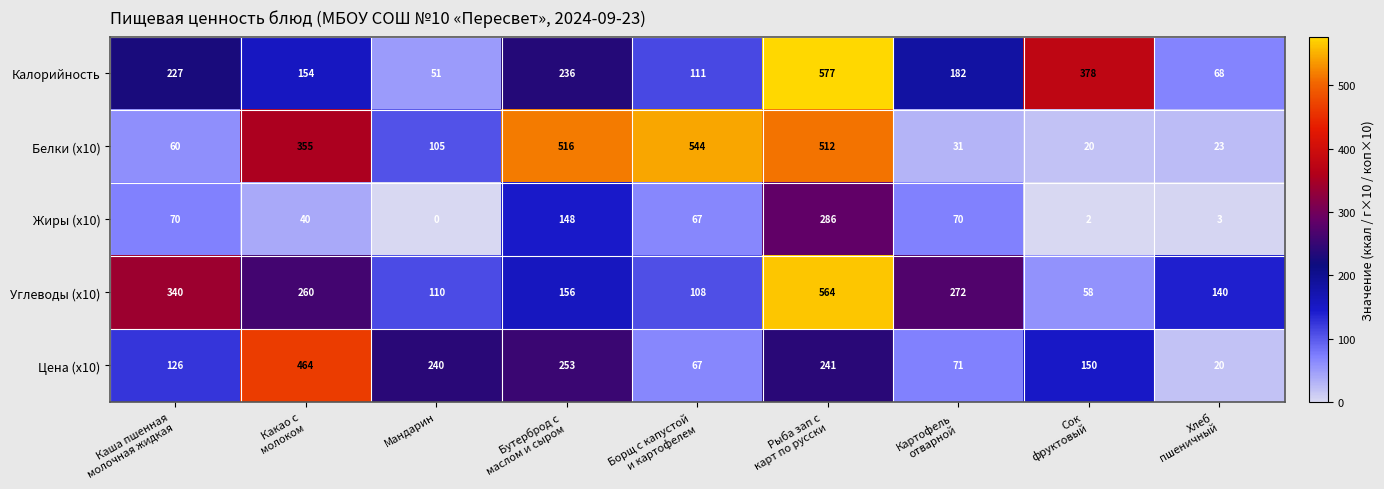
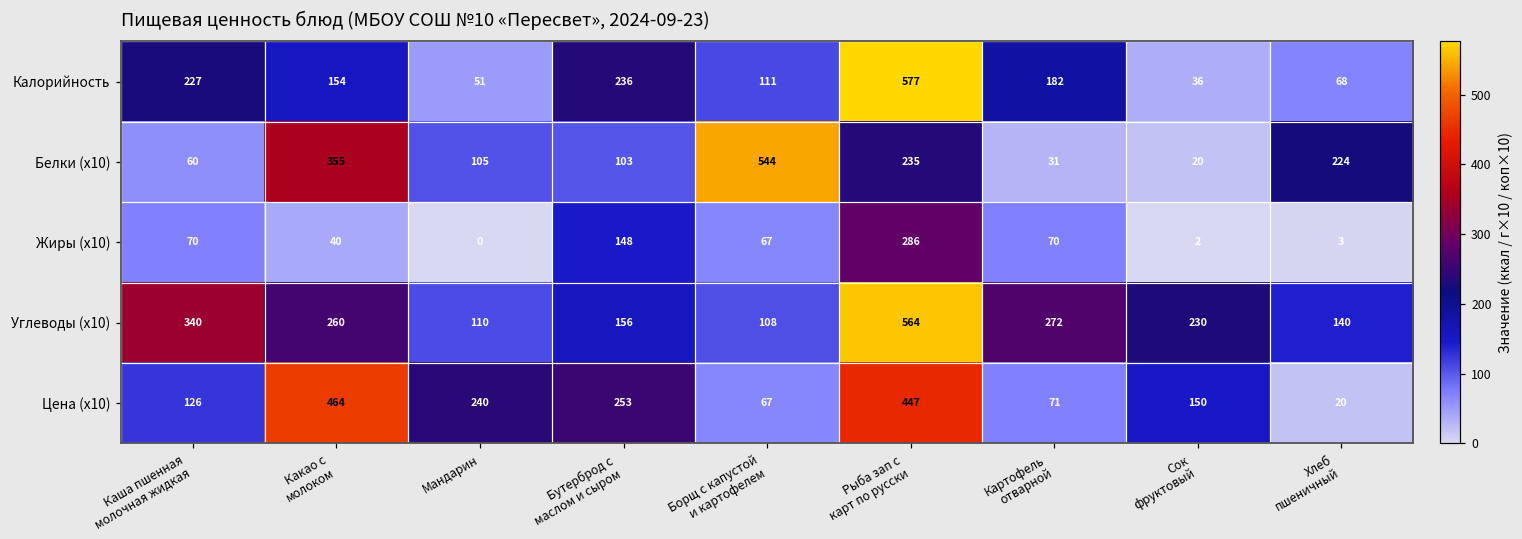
Калорийность, Сок фруктовый: 378 -> 36
Белки (x10), Бутерброд с маслом и сыром: 516 -> 103
Белки (x10), Рыба зап с карт по русски: 512 -> 235
Белки (x10), Хлеб пшеничный: 23 -> 224
Углеводы (x10), Сок фруктовый: 58 -> 230
Цена (x10), Рыба зап с карт по русски: 241 -> 447
